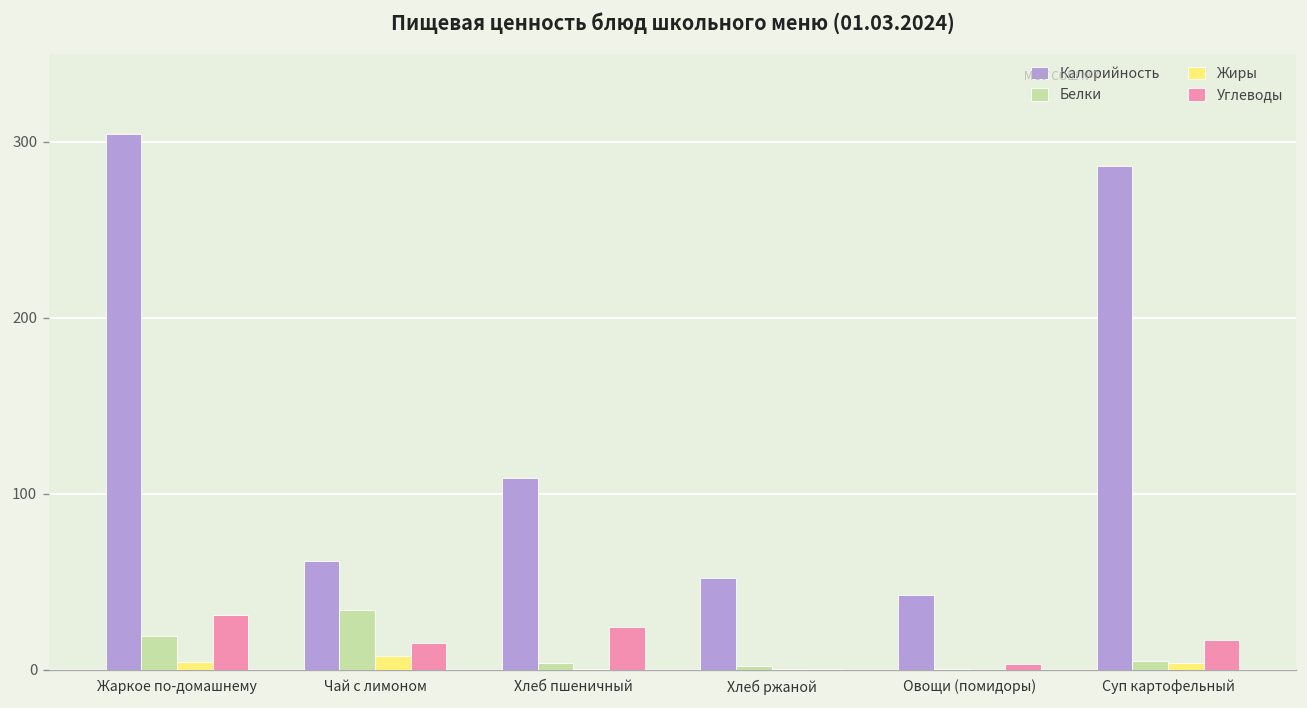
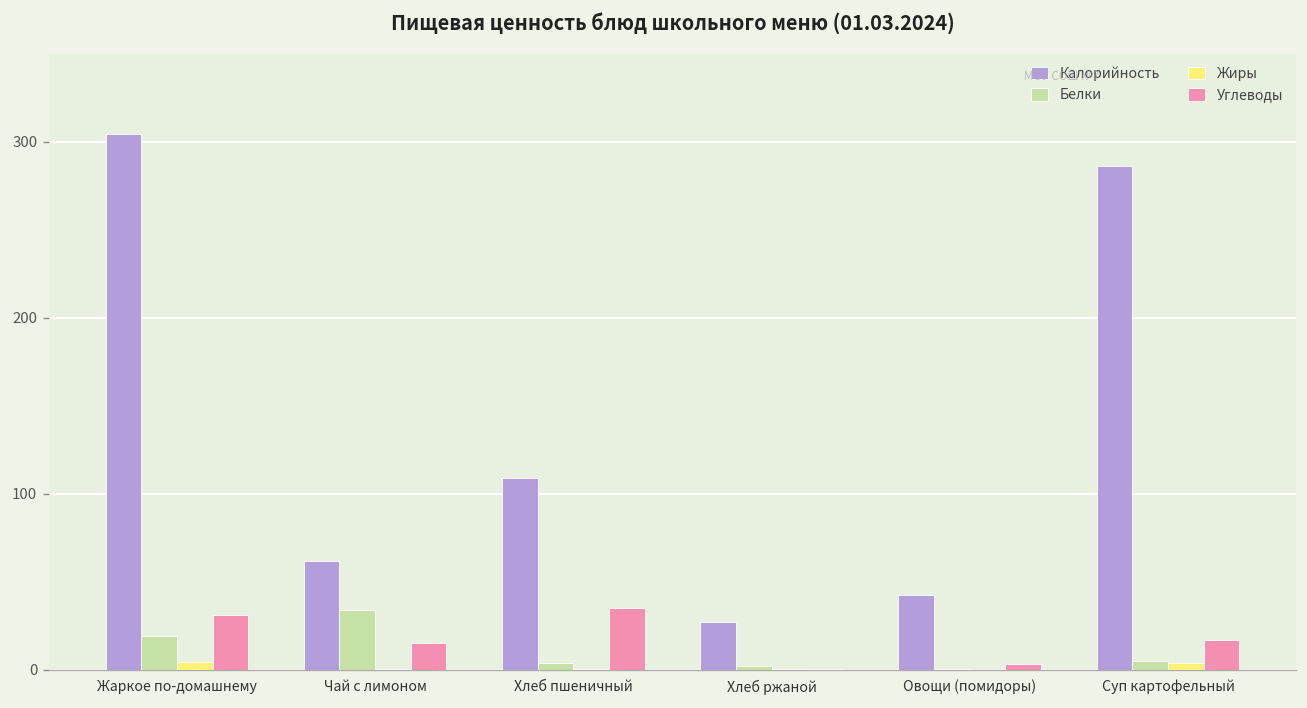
Жиры, Чай с лимоном: 8 -> 0
Углеводы, Хлеб пшеничный: 24 -> 35
Калорийность, Хлеб ржаной: 52 -> 27
